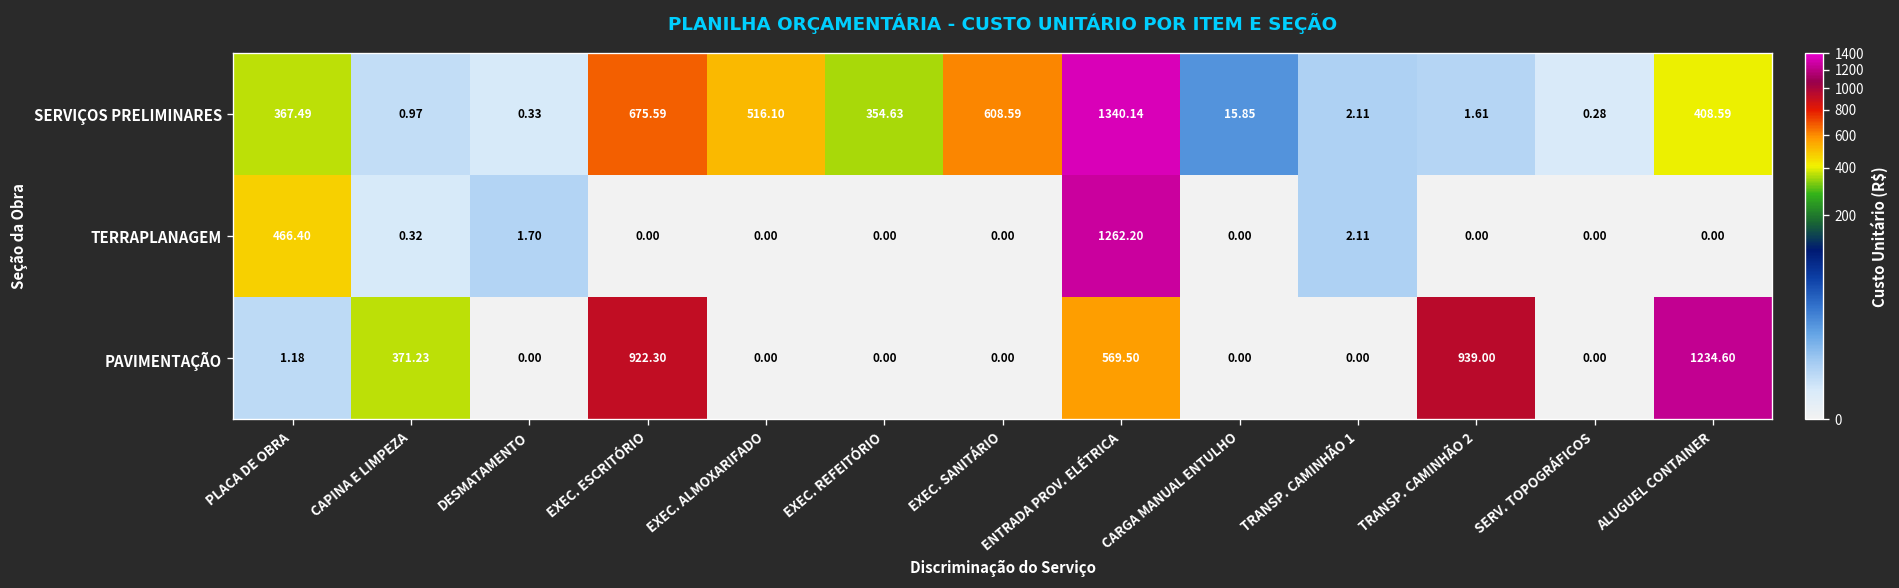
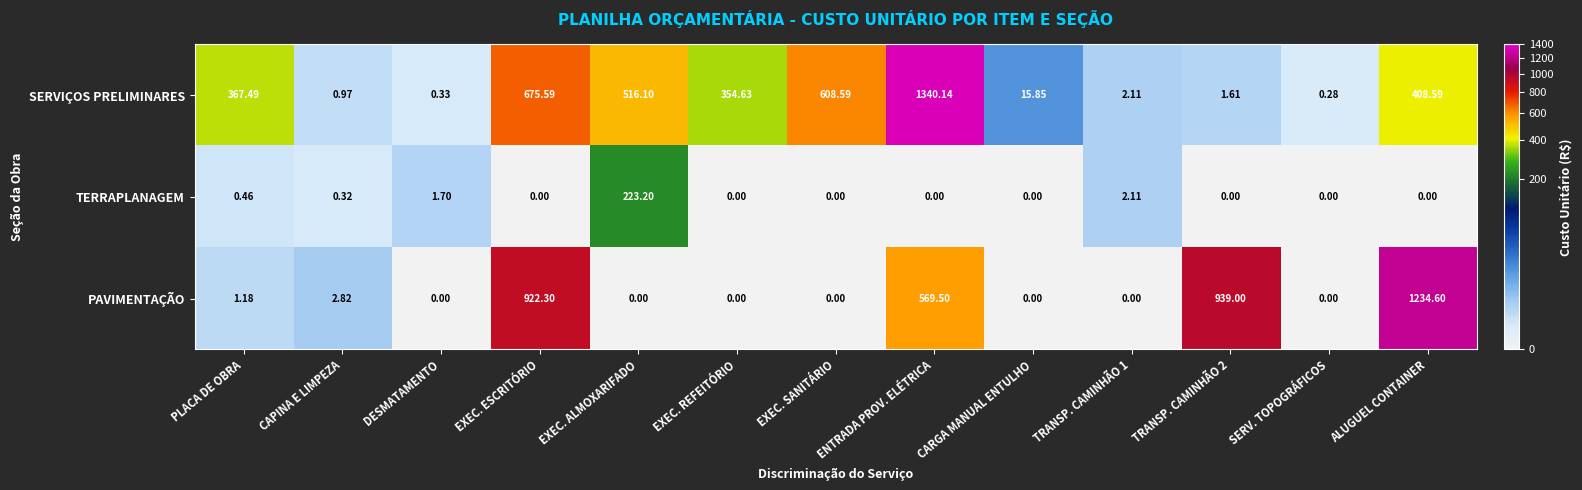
TERRAPLANAGEM, PLACA DE OBRA: 466.40 -> 0.46
TERRAPLANAGEM, EXEC. ALMOXARIFADO: 0.00 -> 223.20
TERRAPLANAGEM, ENTRADA PROV. ELÉTRICA: 1262.20 -> 0.00
PAVIMENTAÇÃO, CAPINA E LIMPEZA: 371.23 -> 2.82
